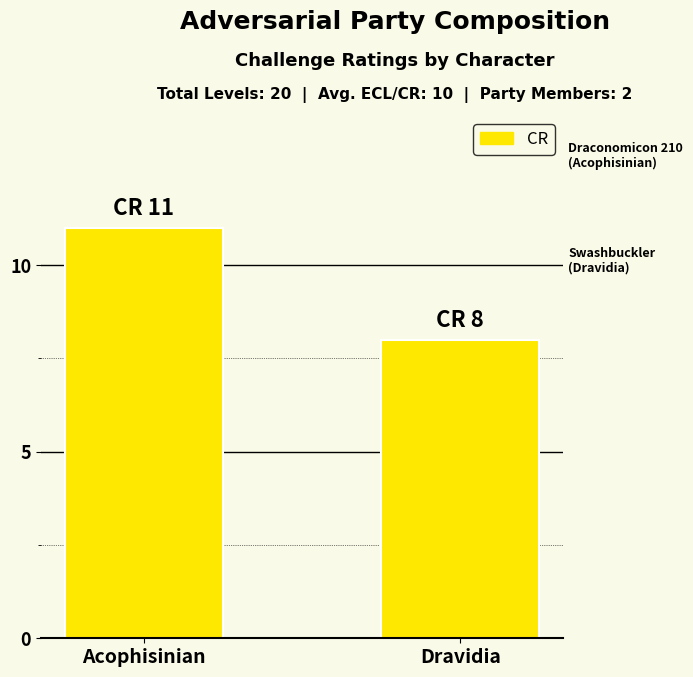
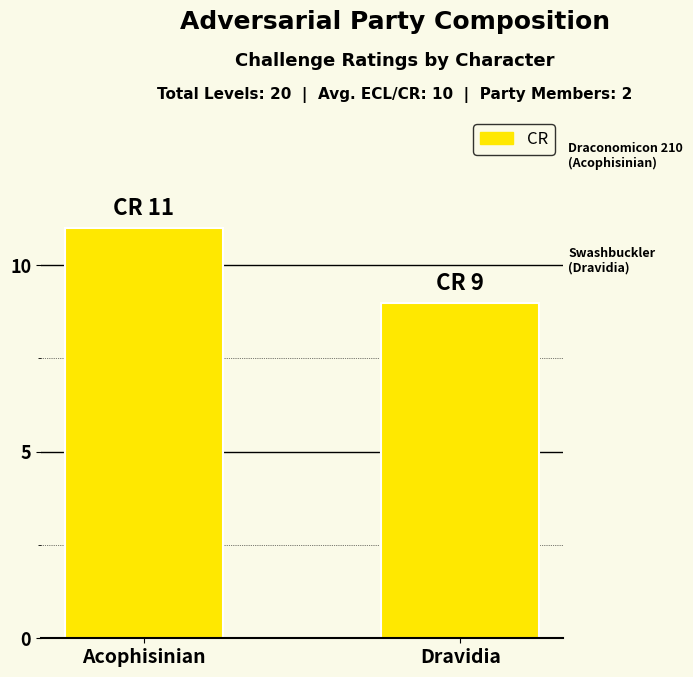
Dravidia: 8 -> 9
